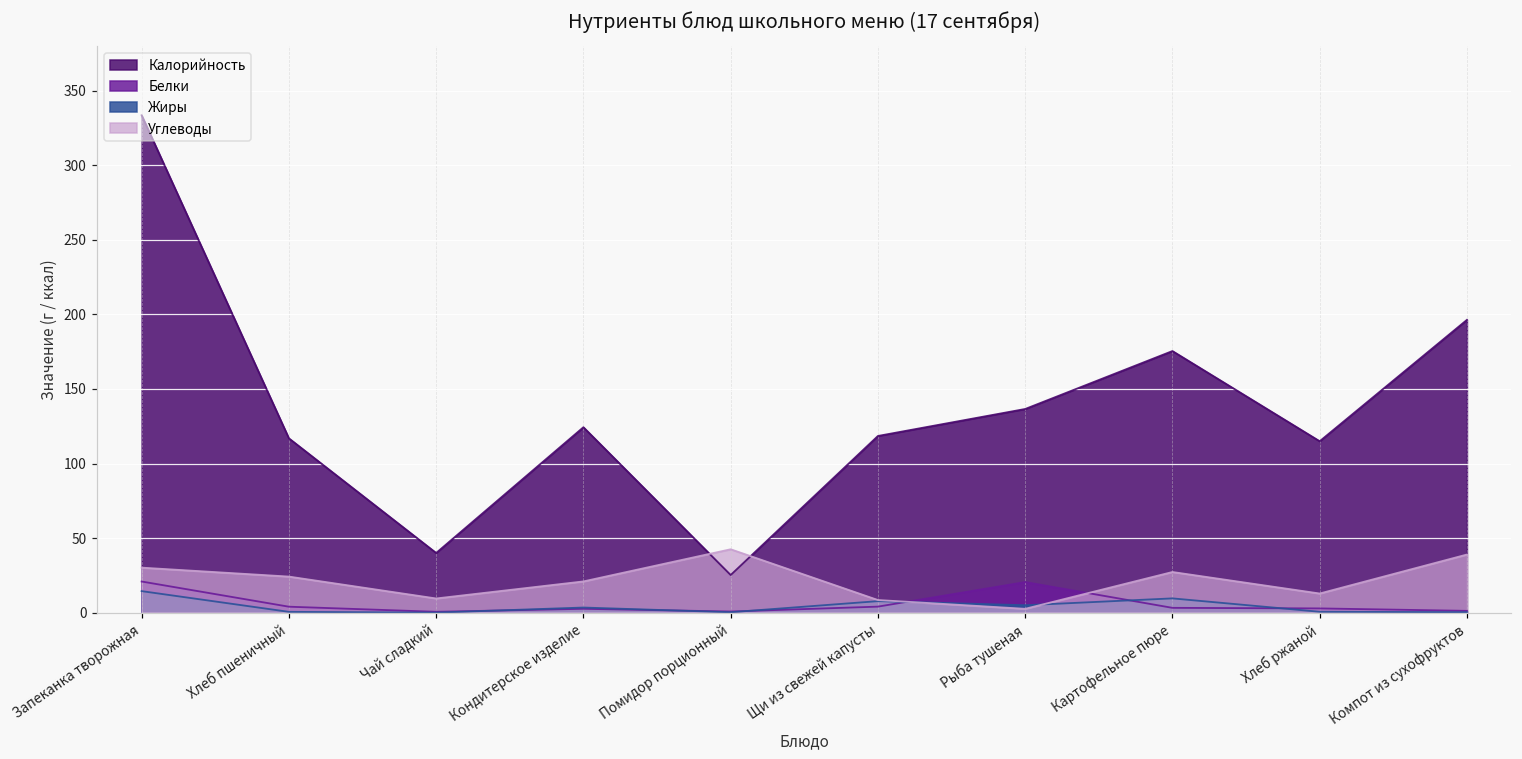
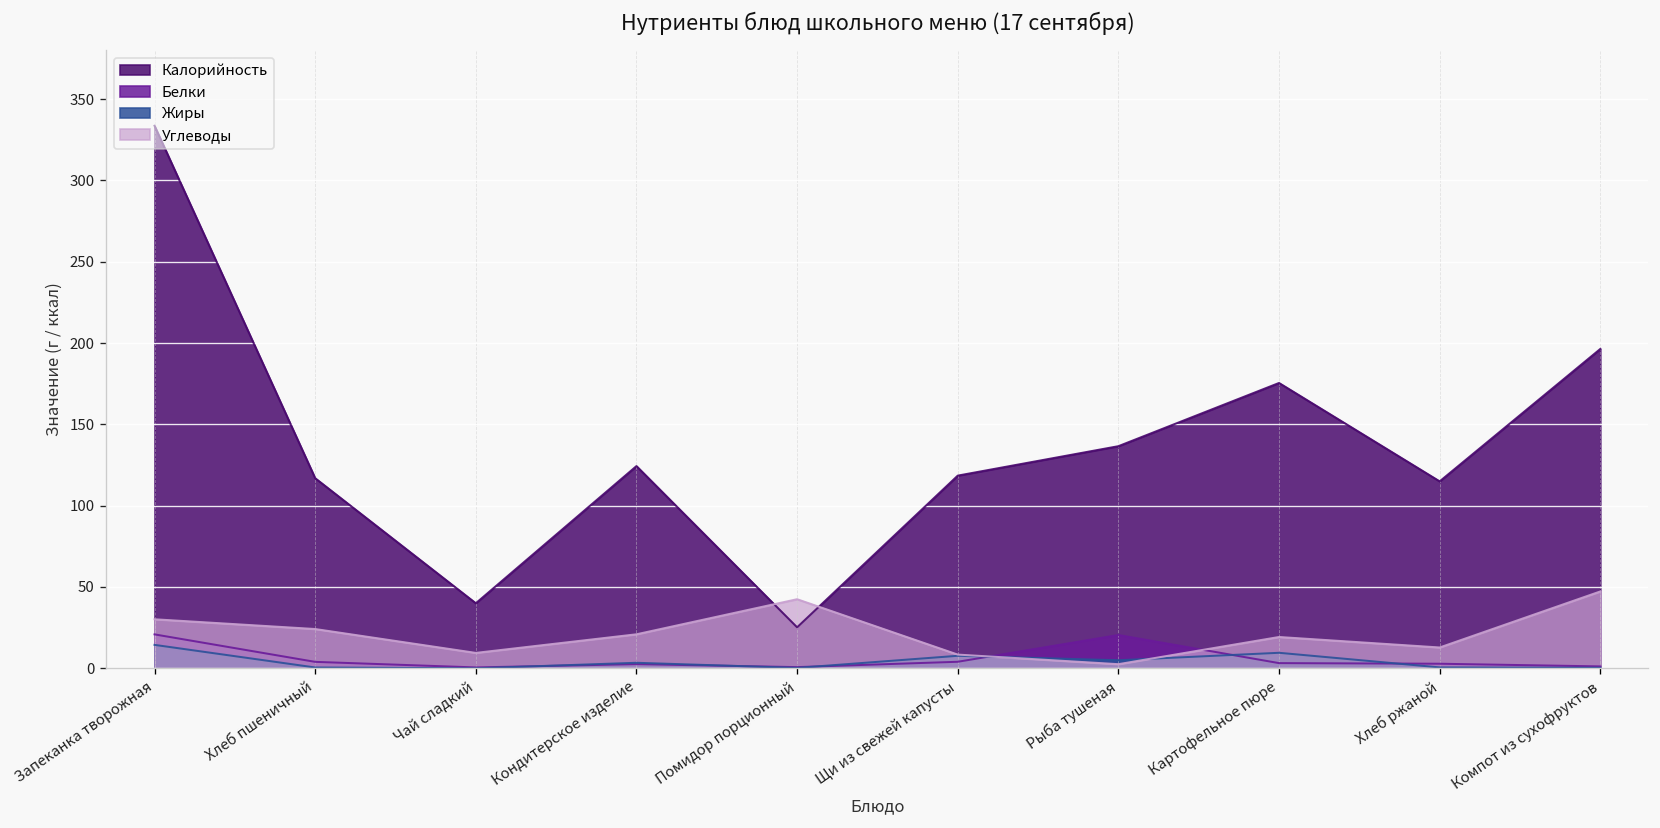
Углеводы, Картофельное пюре: 27 -> 19
Углеводы, Компот из сухофруктов: 39 -> 47
